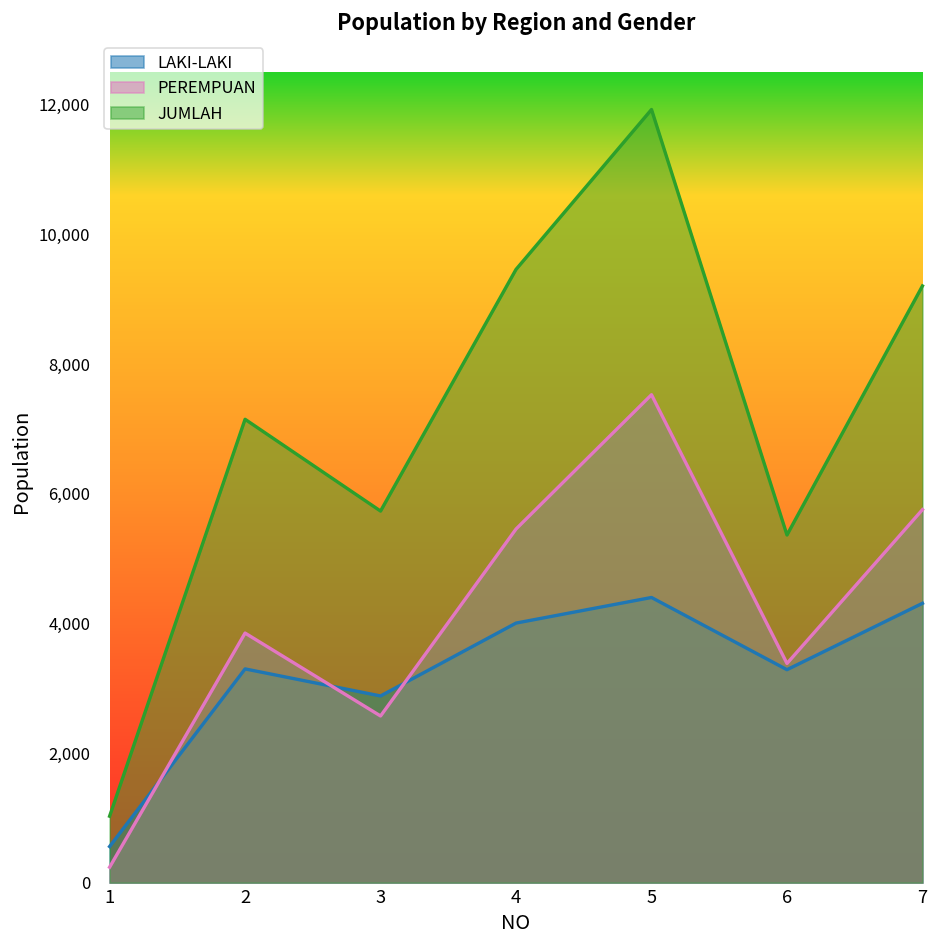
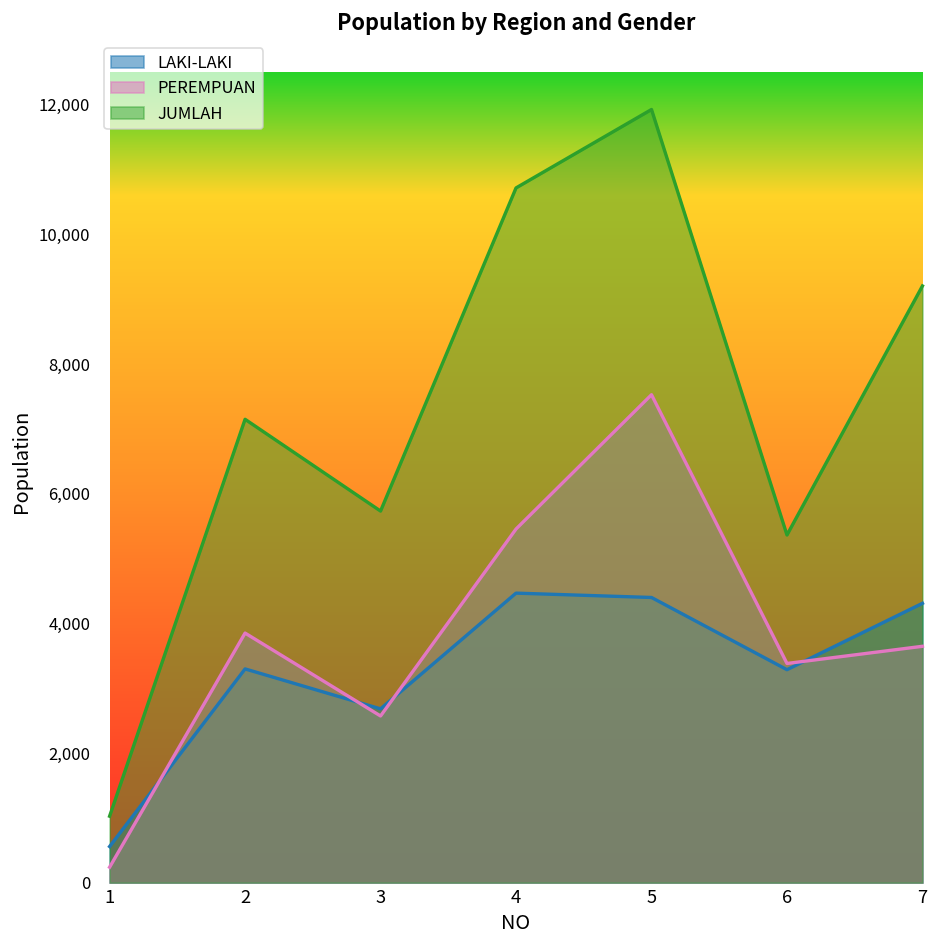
LAKI-LAKI, 3: 2,900 -> 2,700
LAKI-LAKI, 4: 4,000 -> 4,500
JUMLAH, 4: 9,500 -> 10,700
PEREMPUAN, 7: 5,800 -> 3,600
